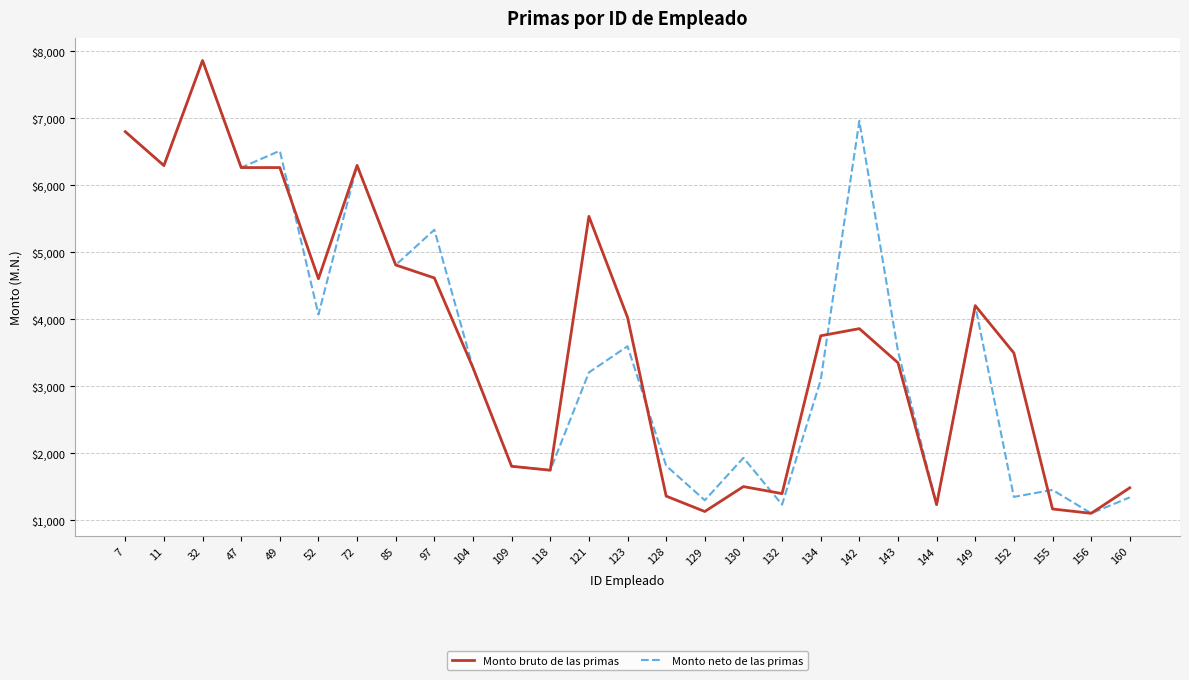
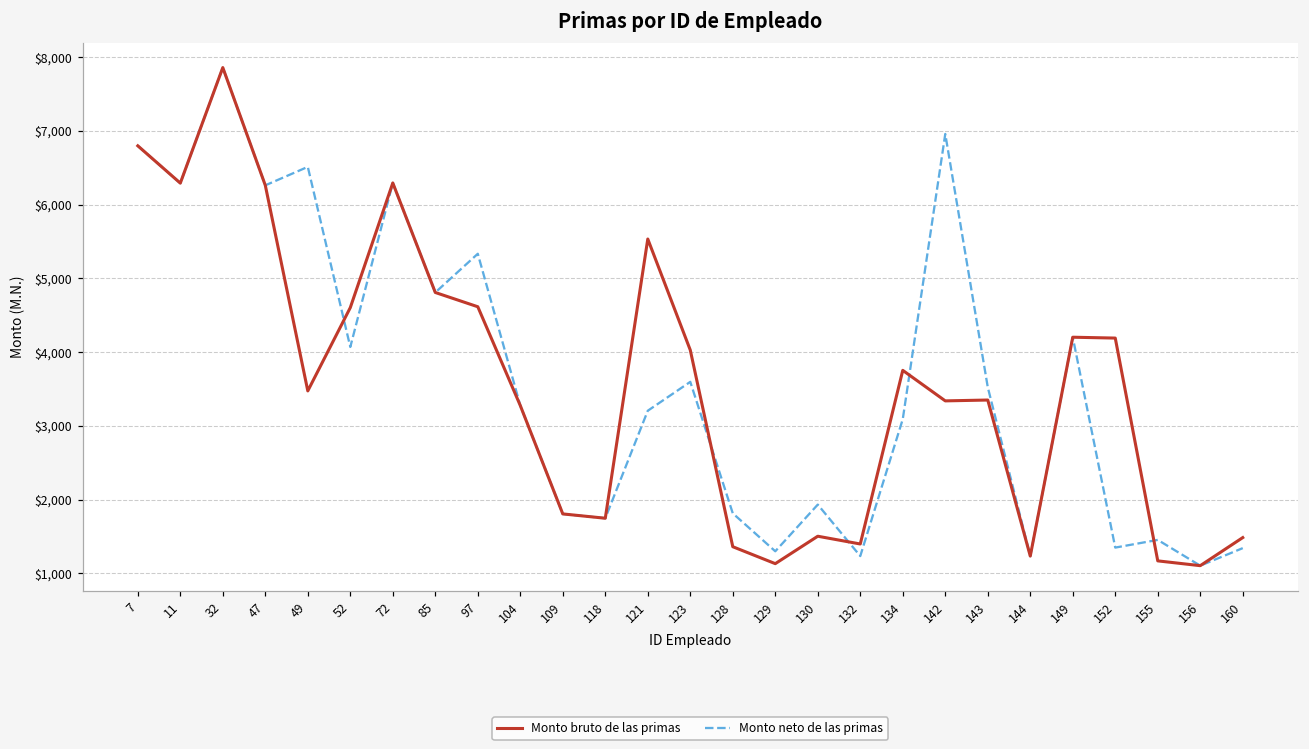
Monto bruto de las primas, 49: $6,300 -> $3,500
Monto bruto de las primas, 142: $3,900 -> $3,300
Monto bruto de las primas, 152: $3,500 -> $4,200
